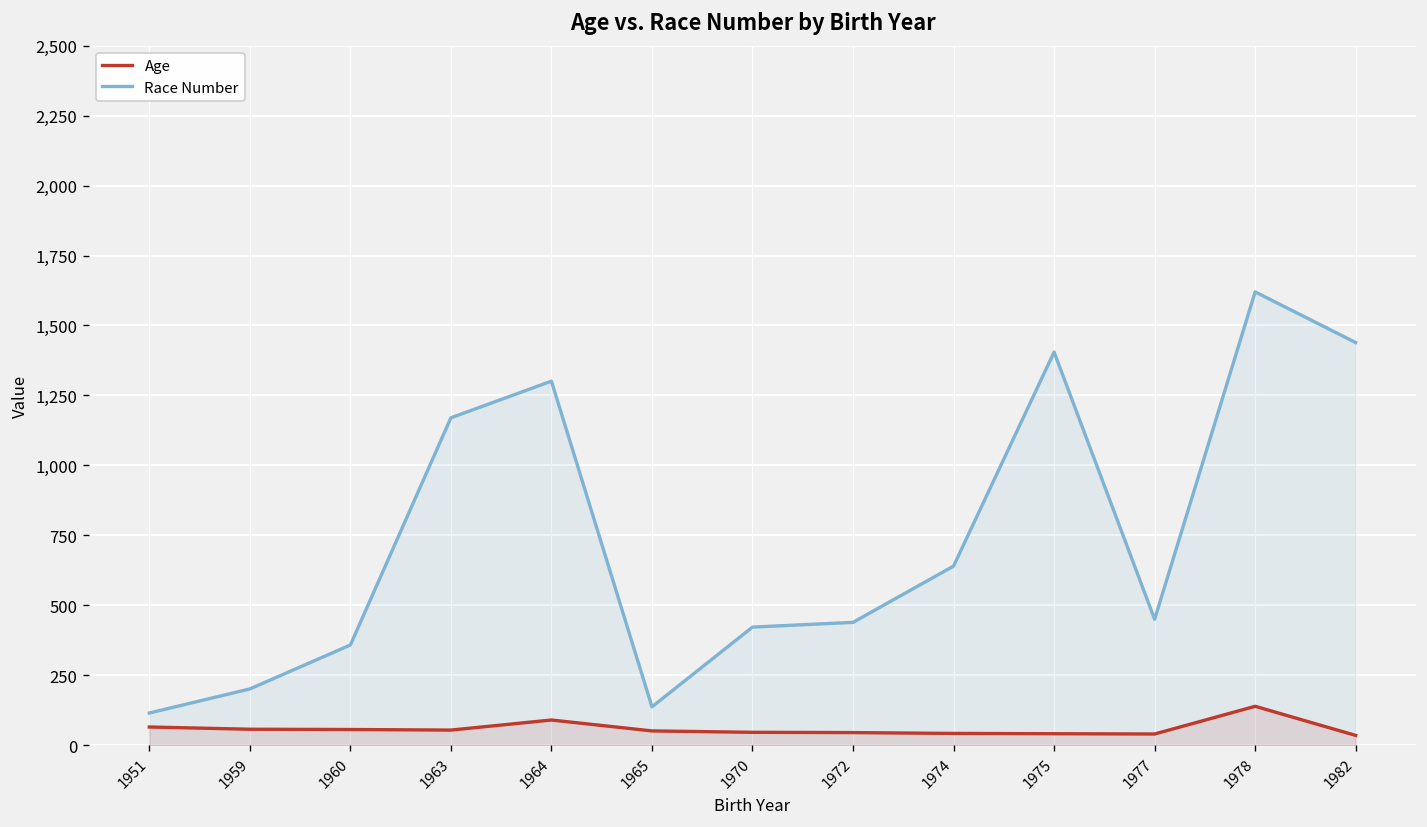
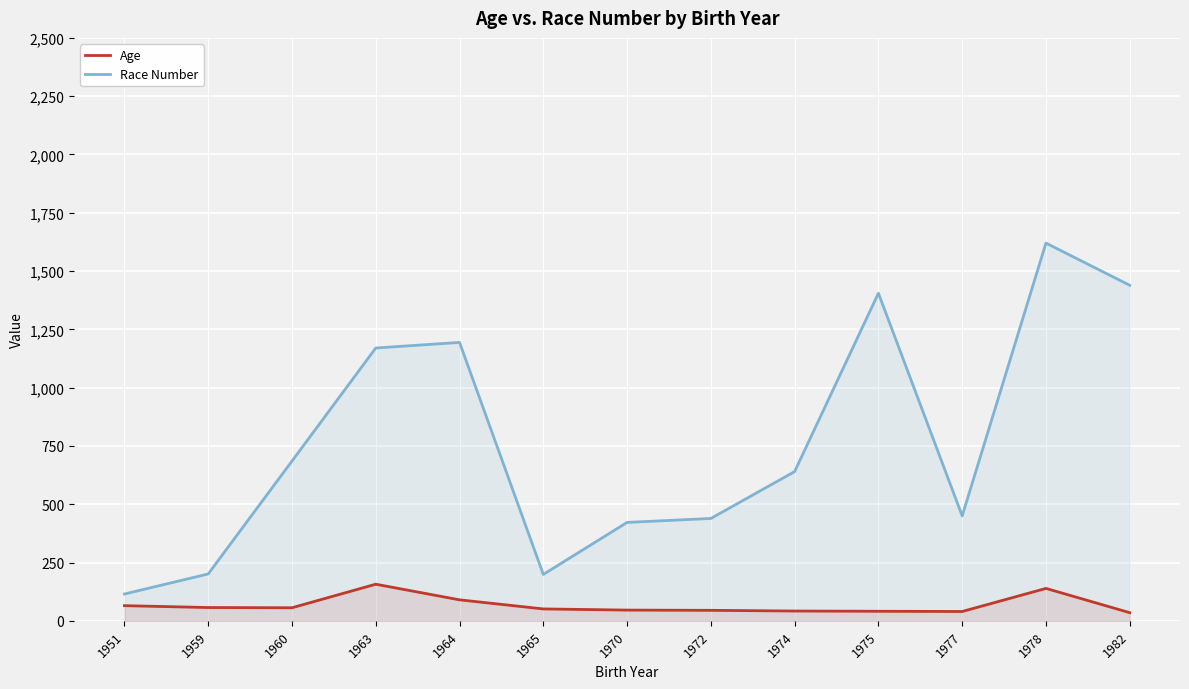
Race Number, 1960: 360 -> 690
Age, 1963: 50 -> 160
Race Number, 1964: 1,300 -> 1,190
Race Number, 1965: 140 -> 200
